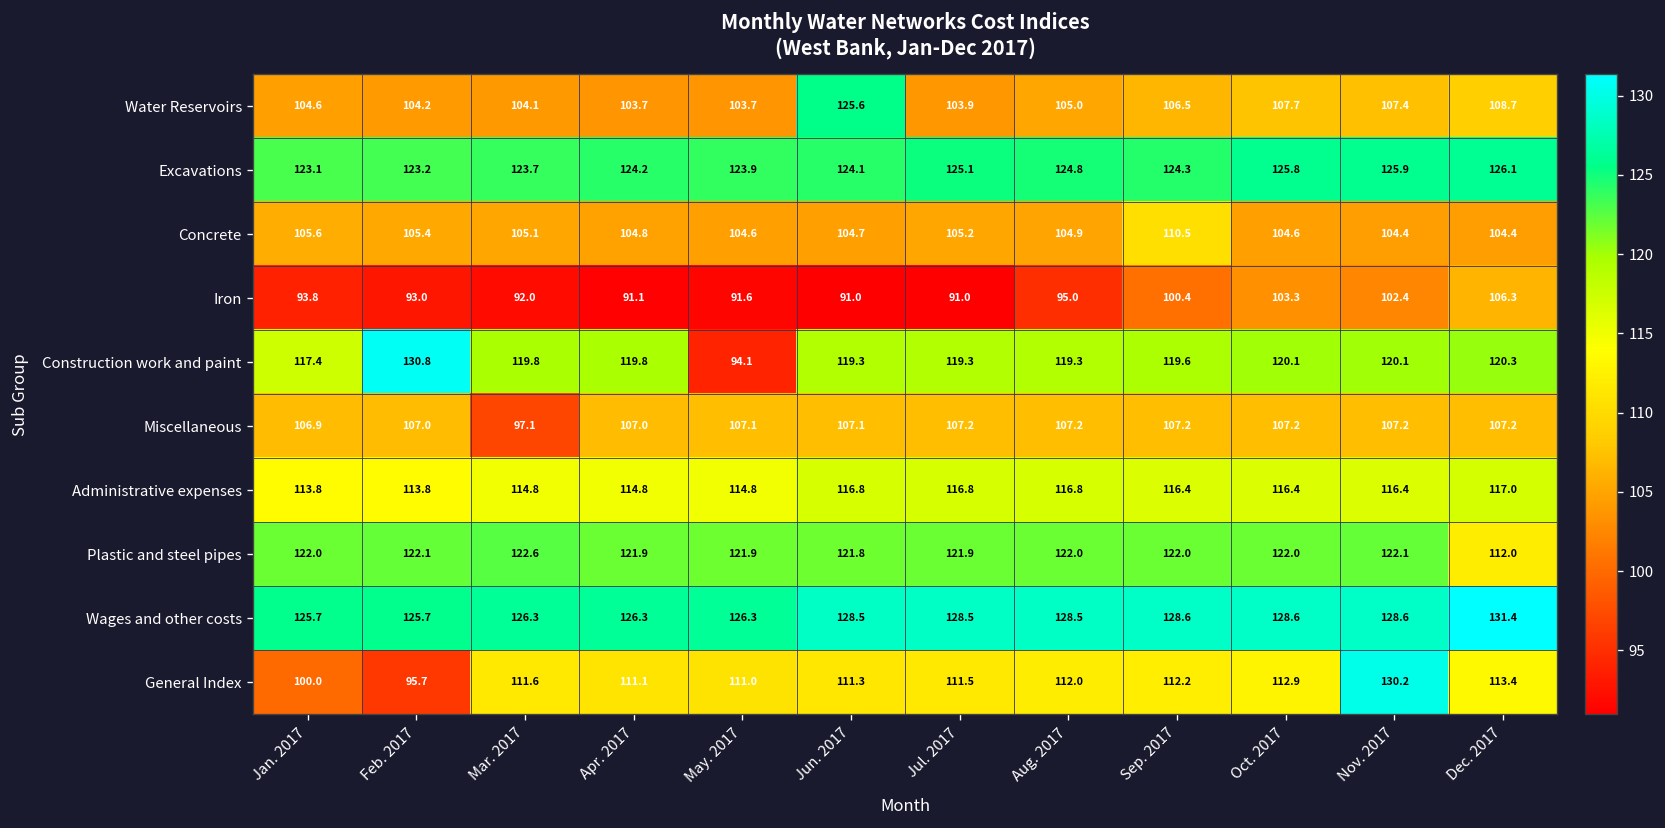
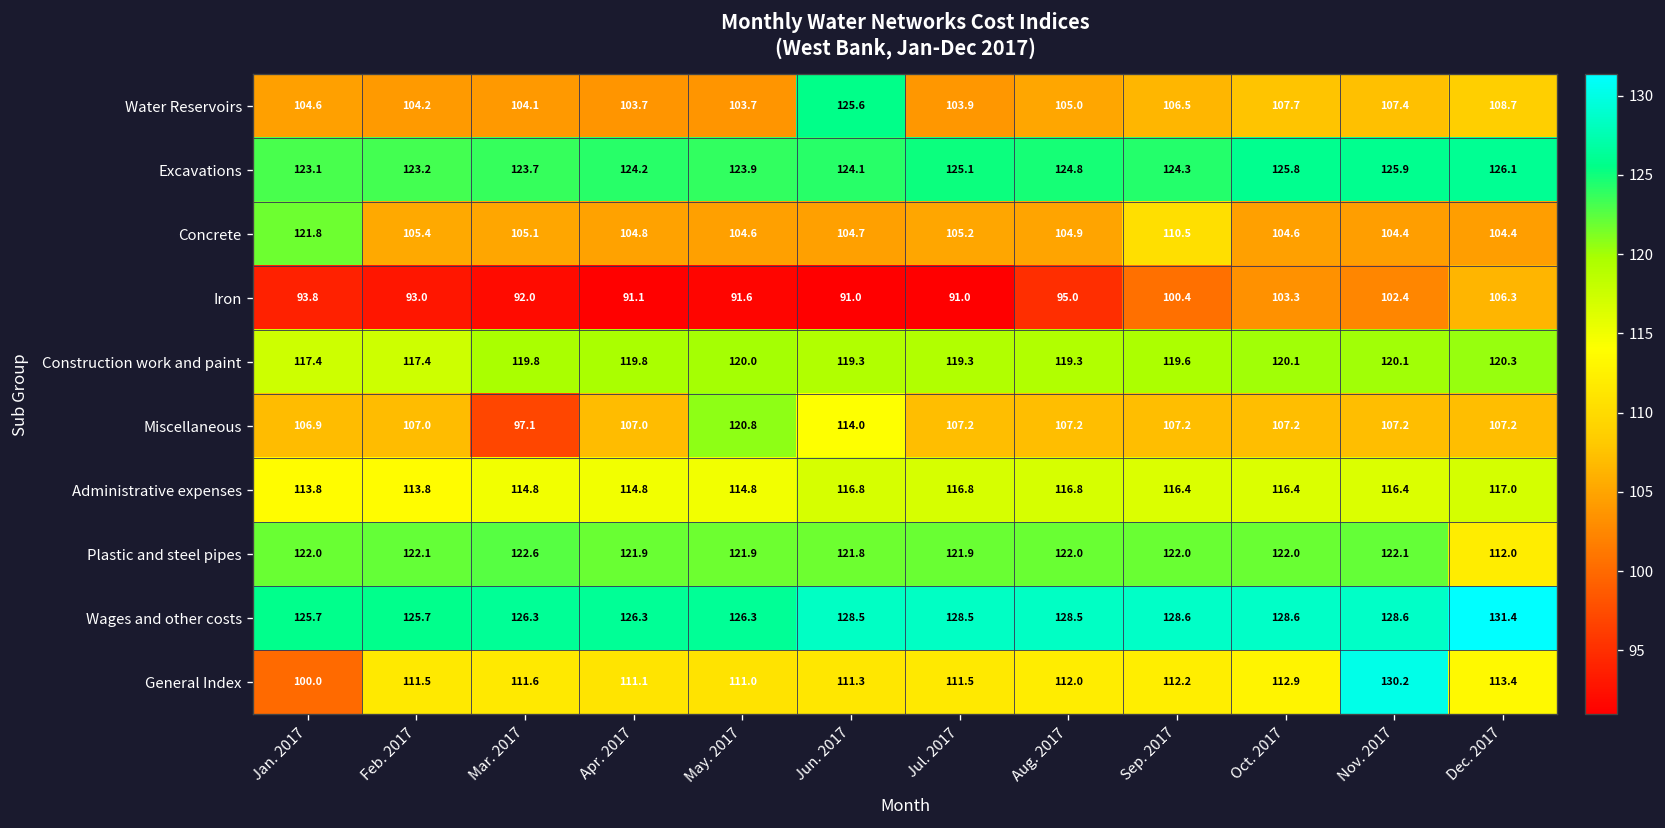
Concrete, Jan. 2017: 105.6 -> 121.8
Construction work and paint, Feb. 2017: 130.8 -> 117.4
Construction work and paint, May. 2017: 94.1 -> 120.0
Miscellaneous, May. 2017: 107.1 -> 120.8
Miscellaneous, Jun. 2017: 107.1 -> 114.0
General Index, Feb. 2017: 95.7 -> 111.5
